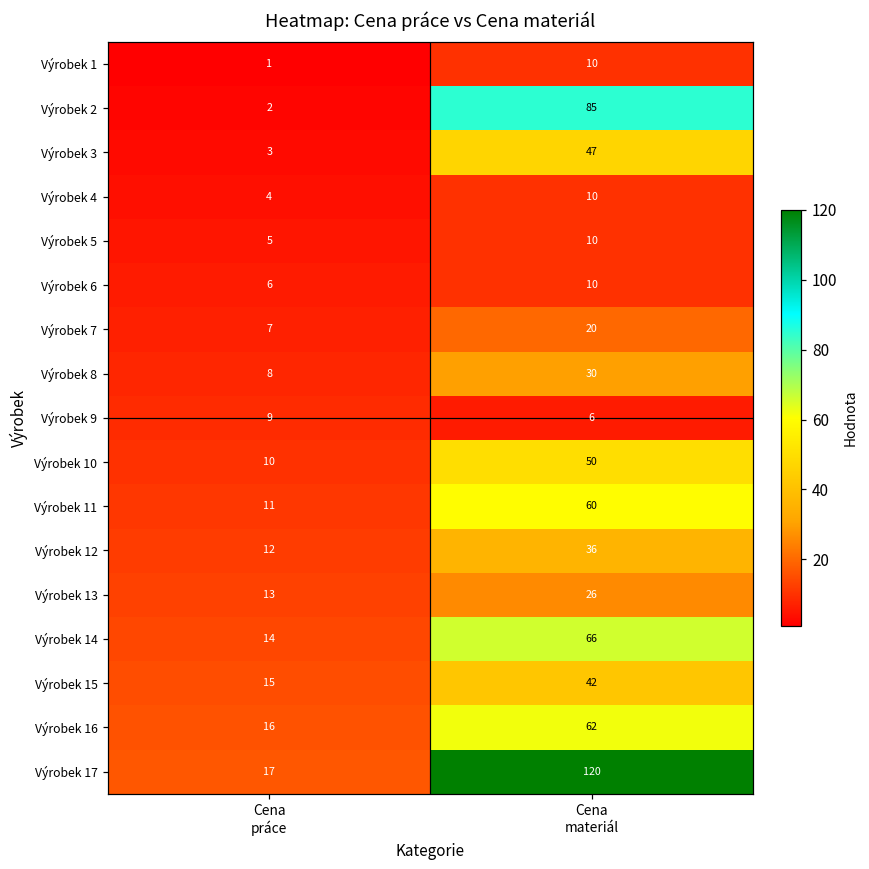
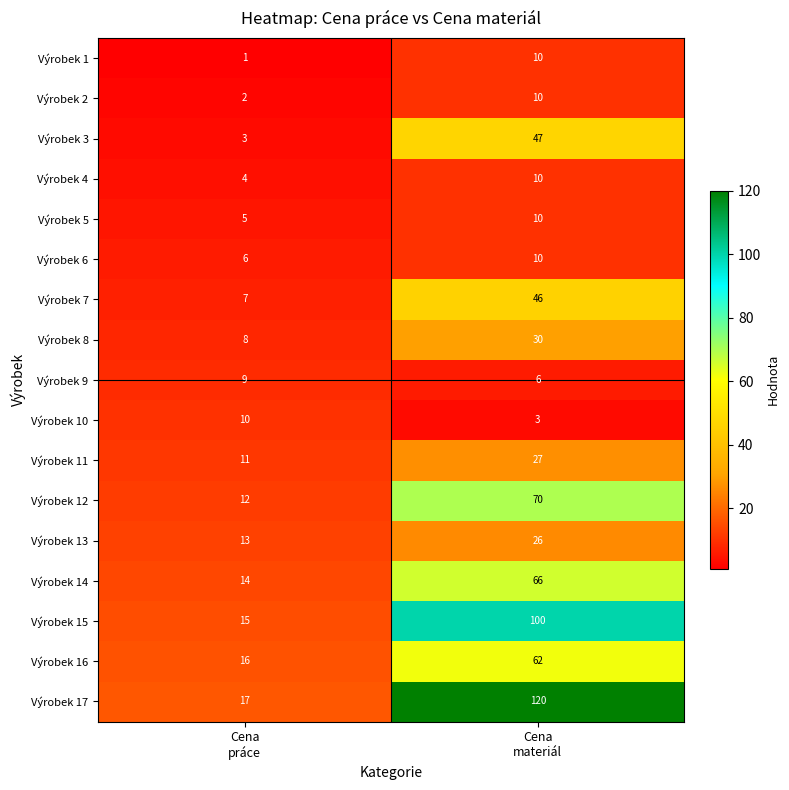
Výrobek 2, Cena materiál: 85 -> 10
Výrobek 7, Cena materiál: 20 -> 46
Výrobek 10, Cena materiál: 50 -> 3
Výrobek 11, Cena materiál: 60 -> 27
Výrobek 12, Cena materiál: 36 -> 70
Výrobek 15, Cena materiál: 42 -> 100
